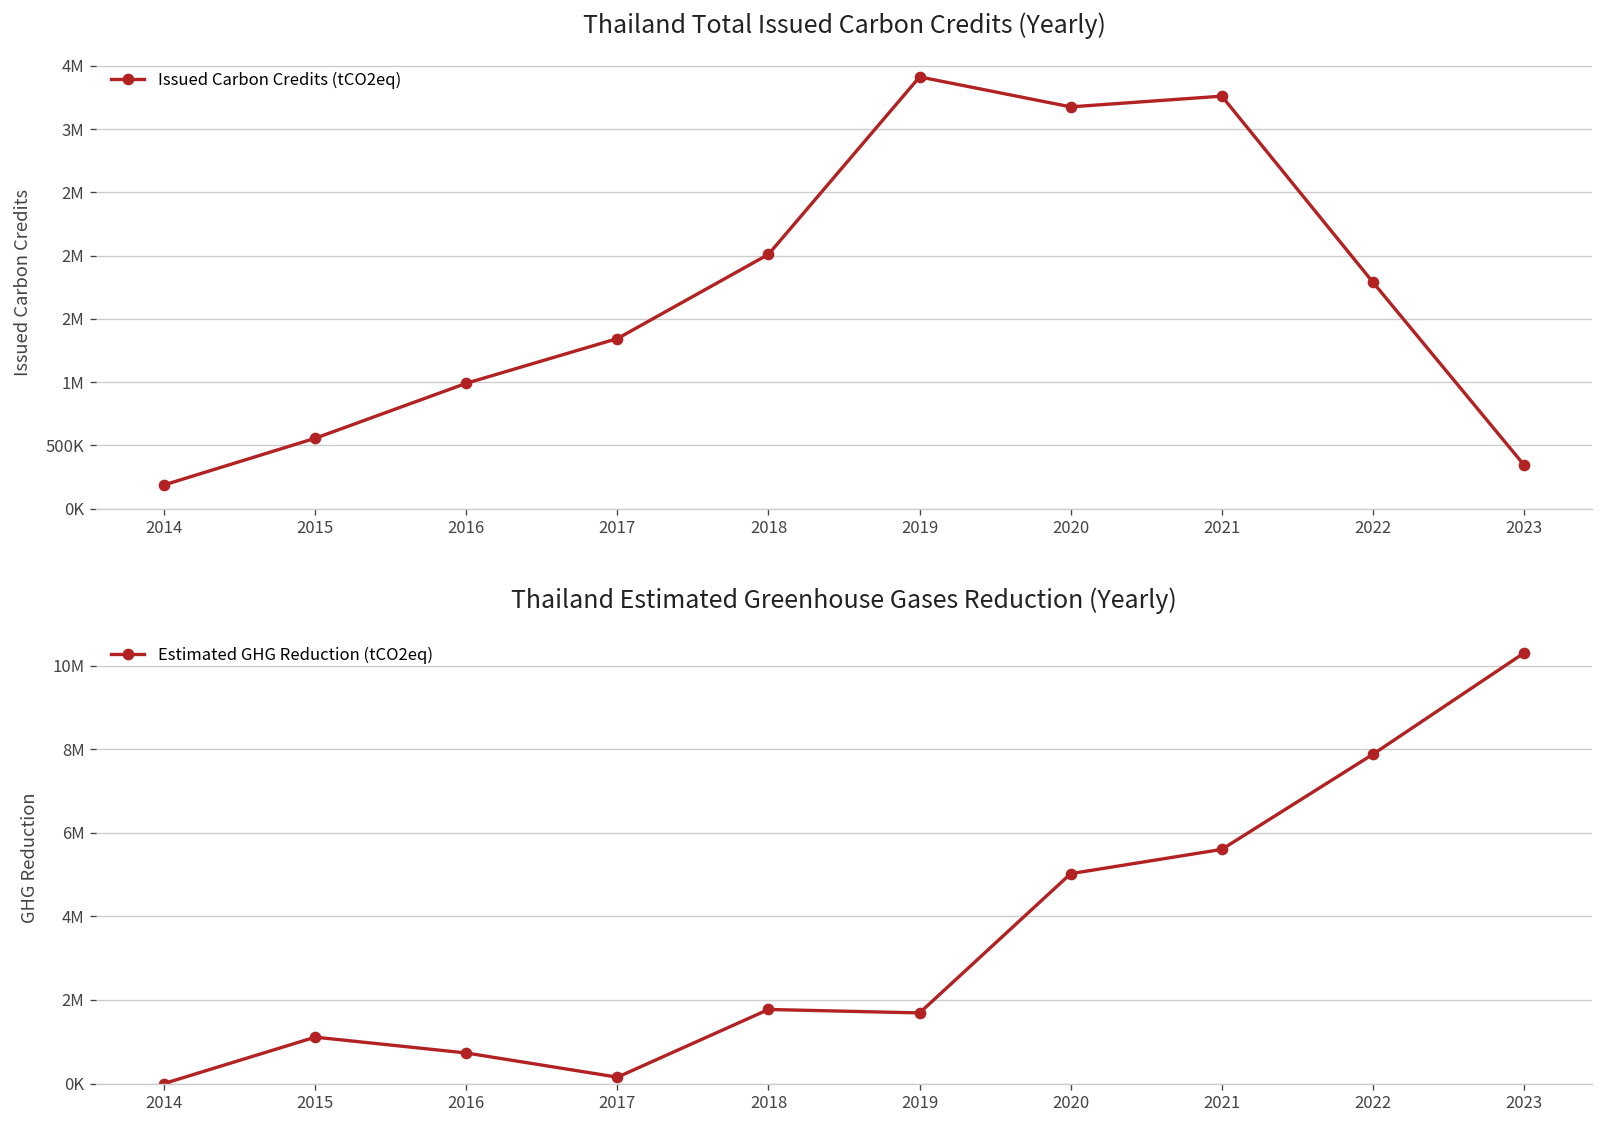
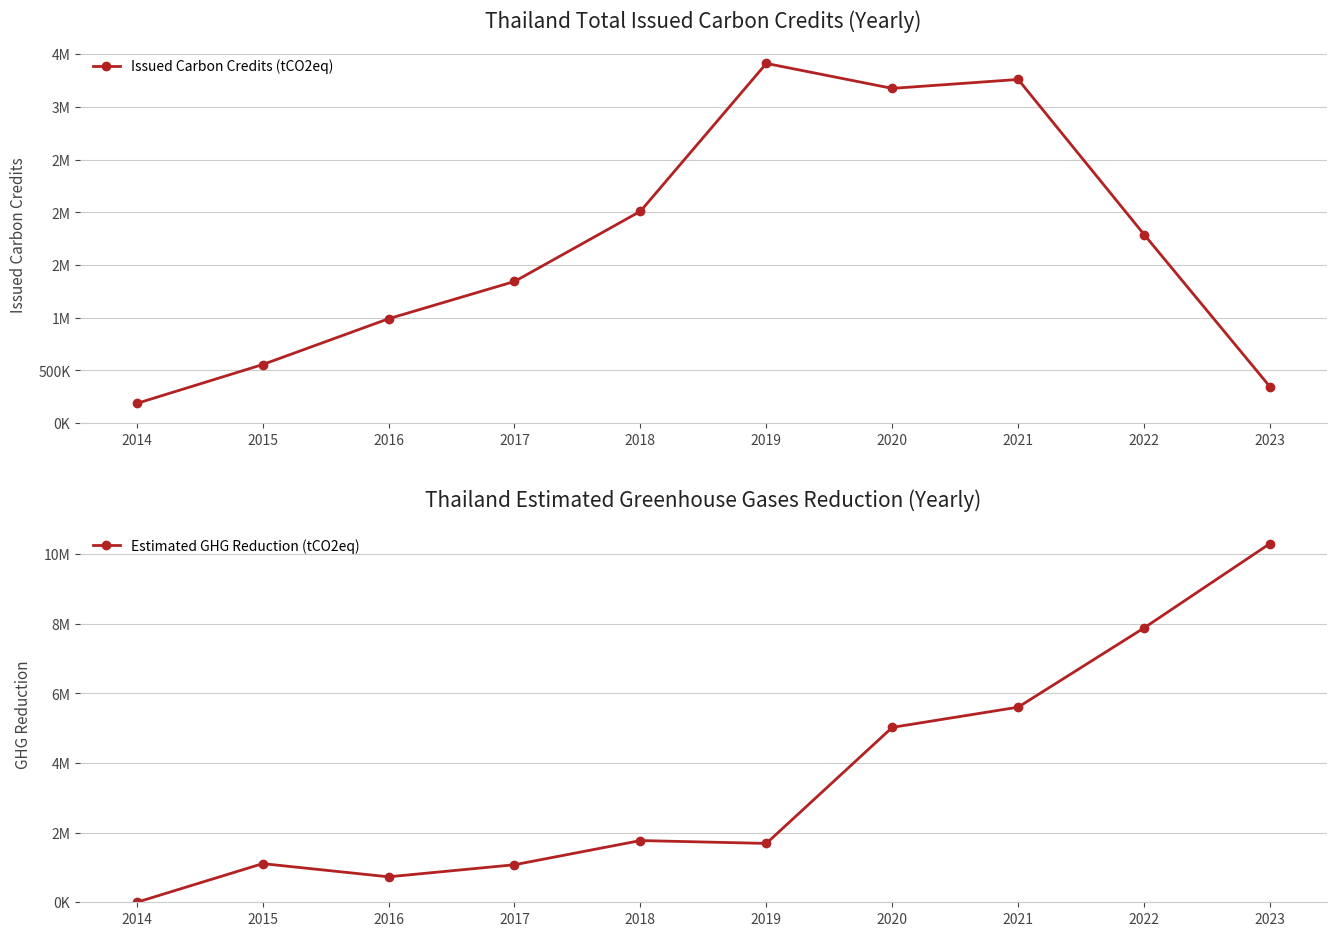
Thailand Estimated Greenhouse Gases Reduction (Yearly), 2017: 200000 -> 1100000
